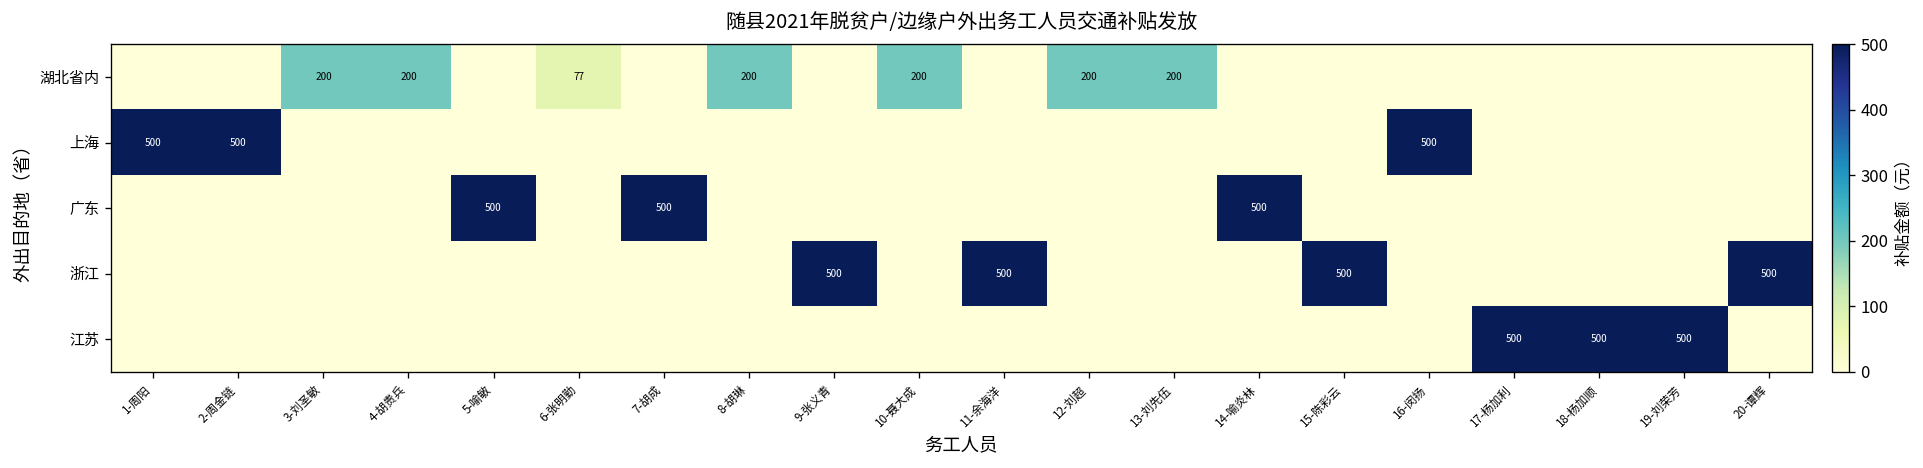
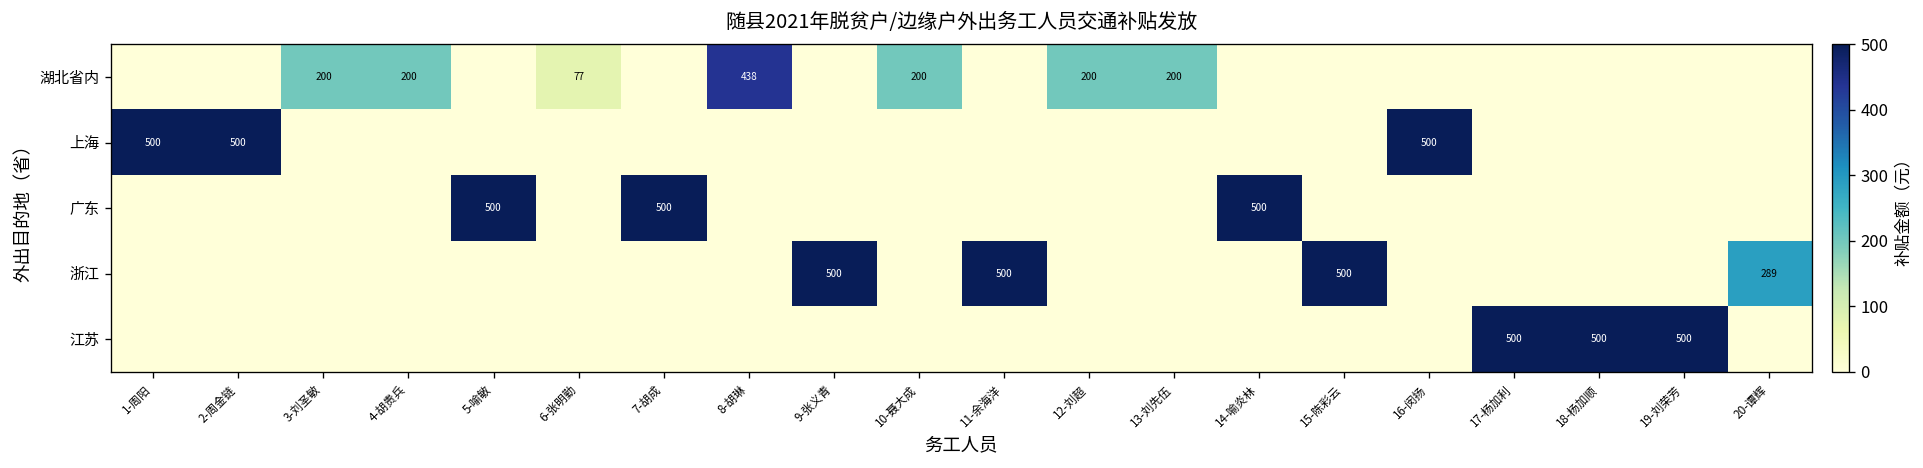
湖北省内, 8-胡琳: 200 -> 438
浙江, 20-谭辉: 500 -> 289
